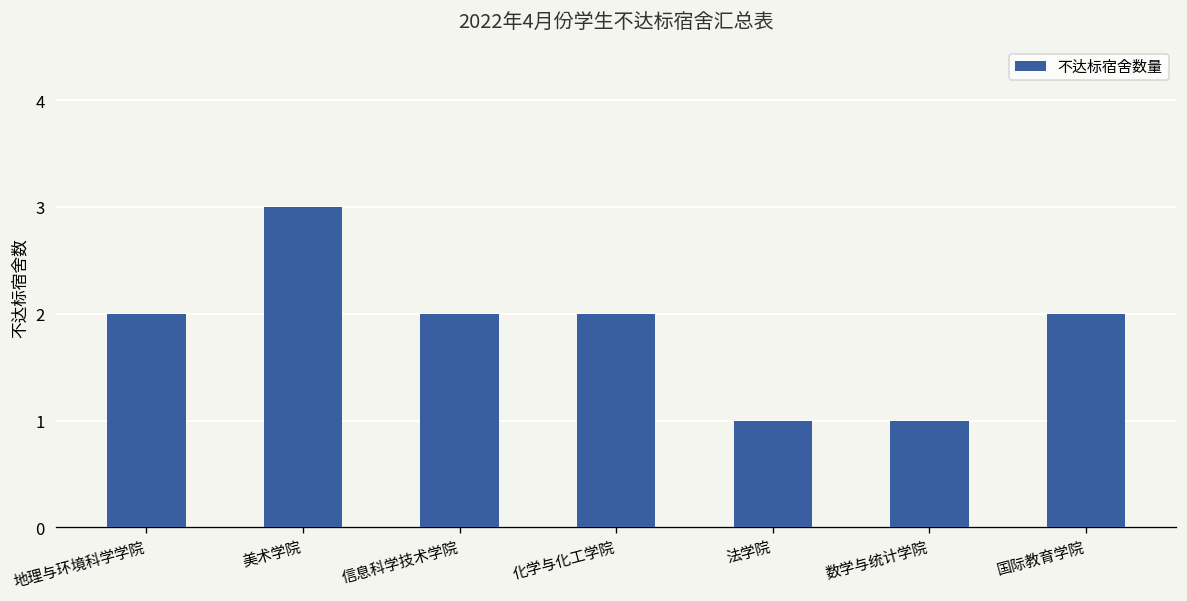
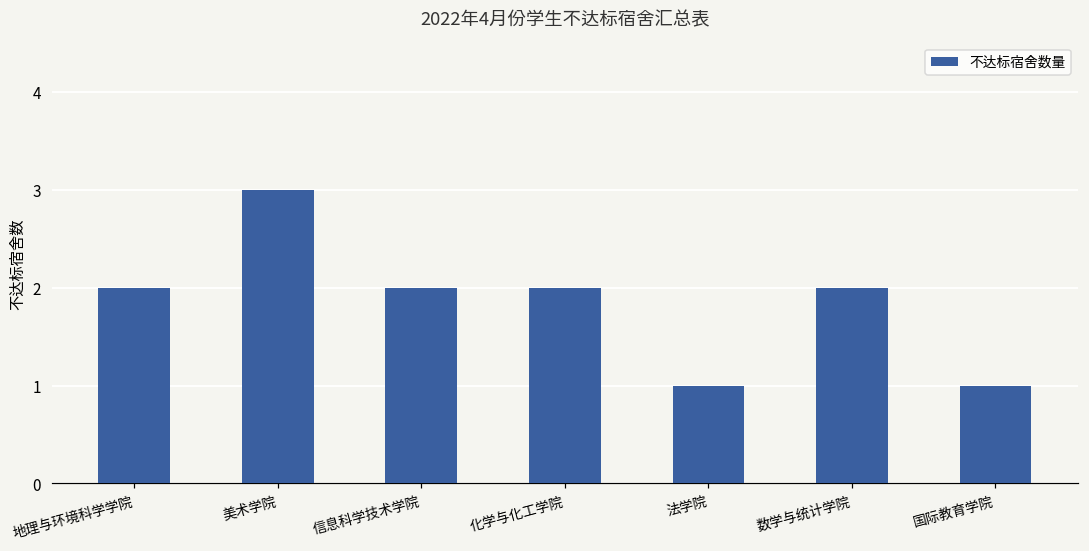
数学与统计学院: 1 -> 2
国际教育学院: 2 -> 1
